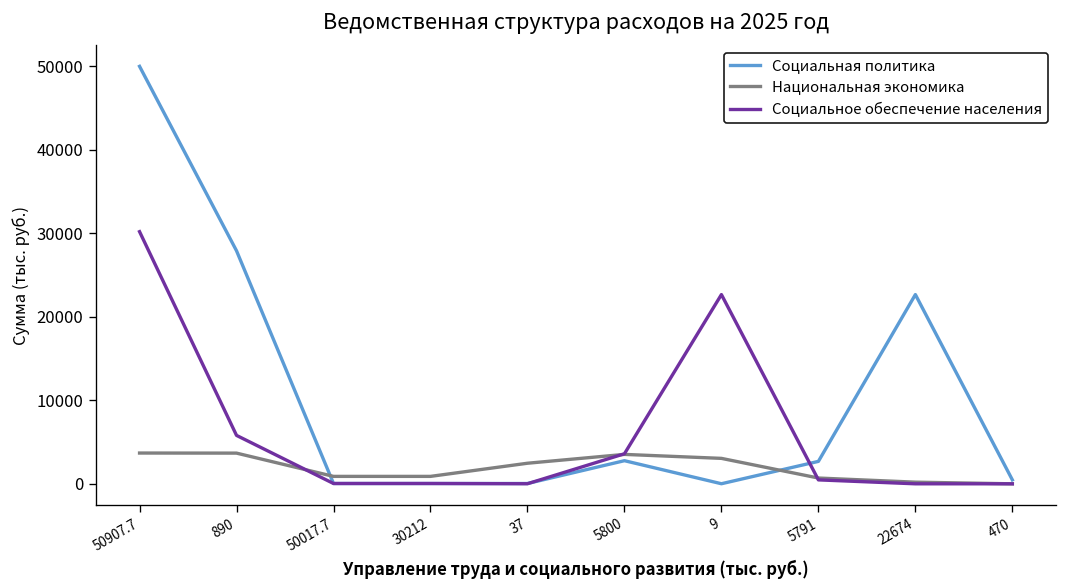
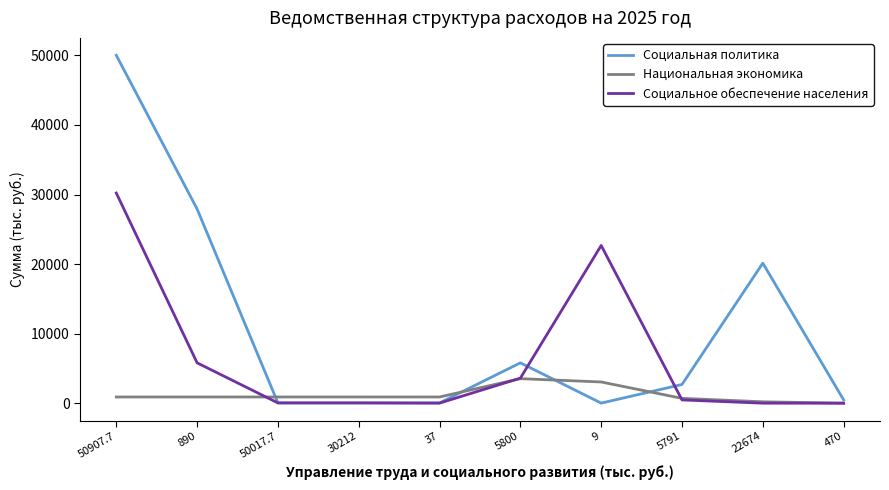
Национальная экономика, 50907.7: 4000 -> 1000
Национальная экономика, 890: 4000 -> 1000
Национальная экономика, 37: 2000 -> 1000
Социальная политика, 5800: 3000 -> 6000
Социальная политика, 22674: 23000 -> 20000
